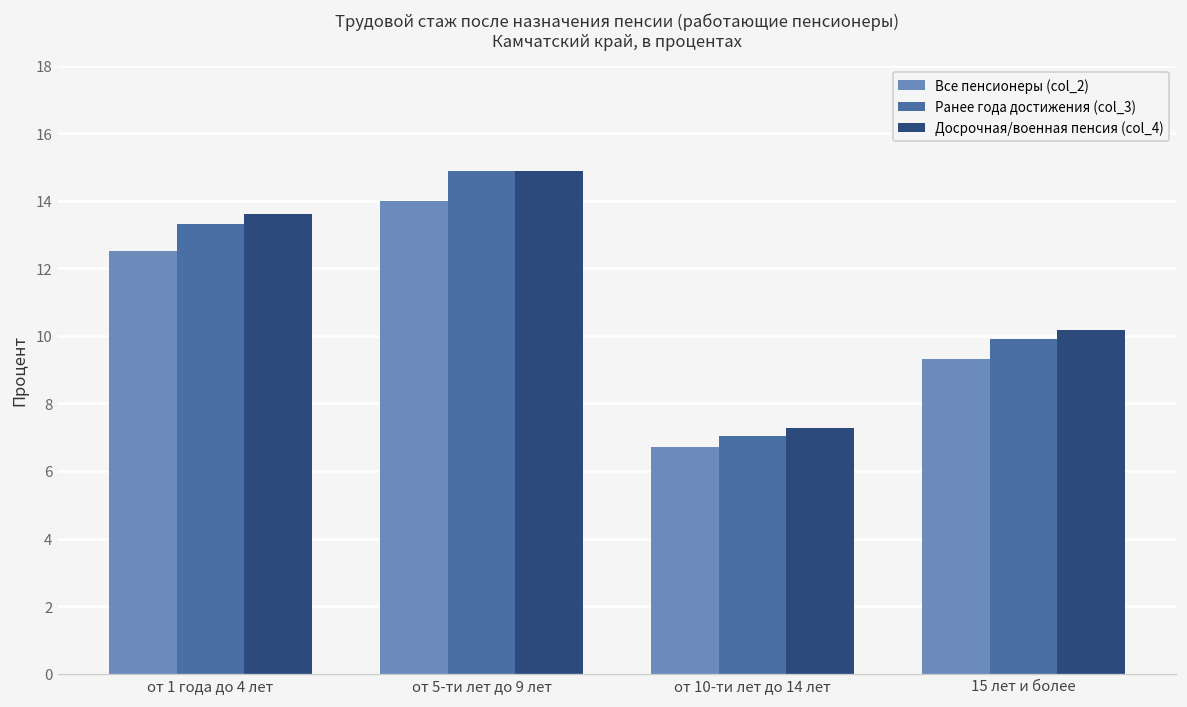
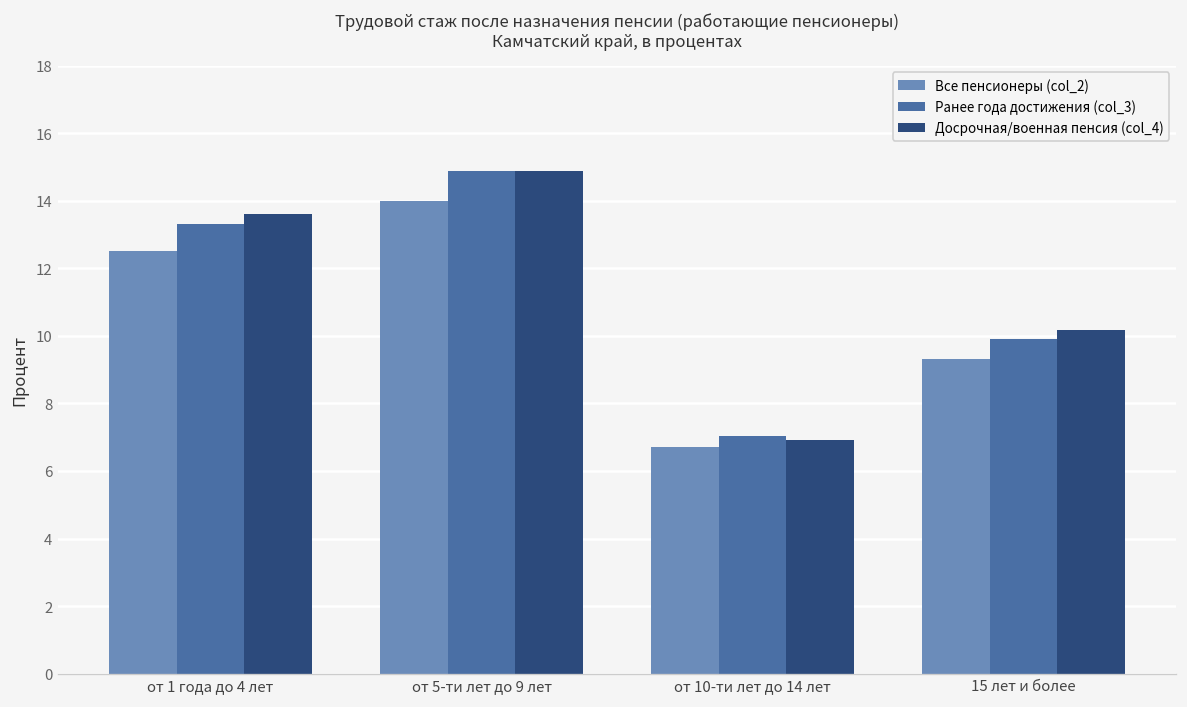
Досрочная/военная пенсия (col_4), от 10-ти лет до 14 лет: 7.3 -> 6.9
